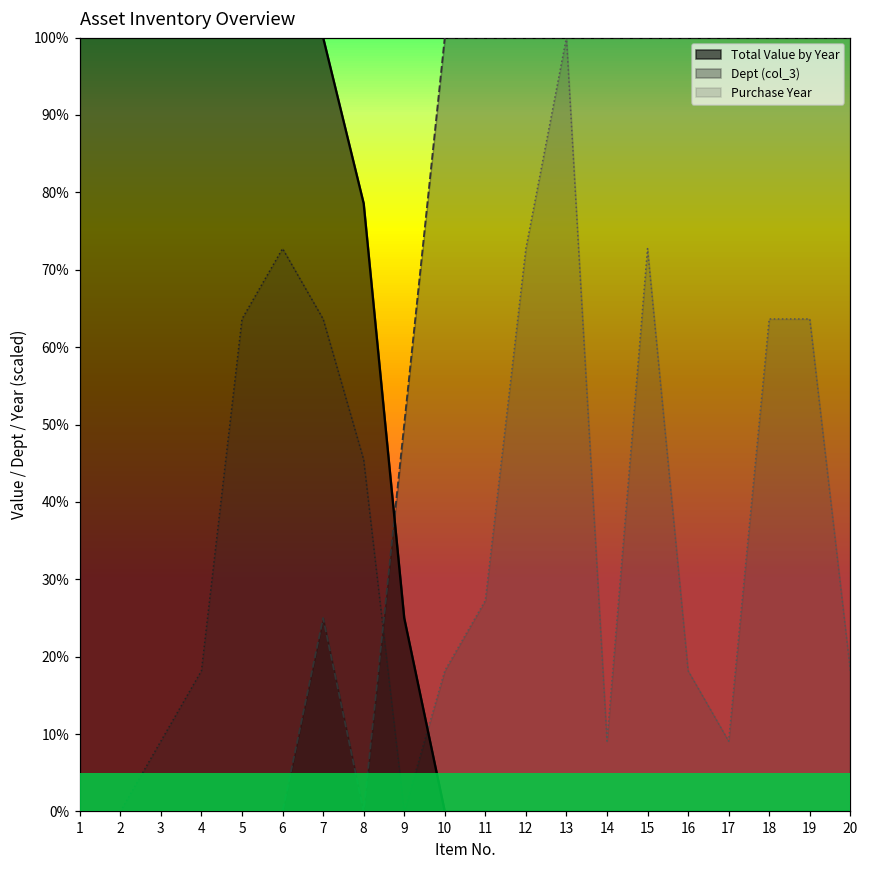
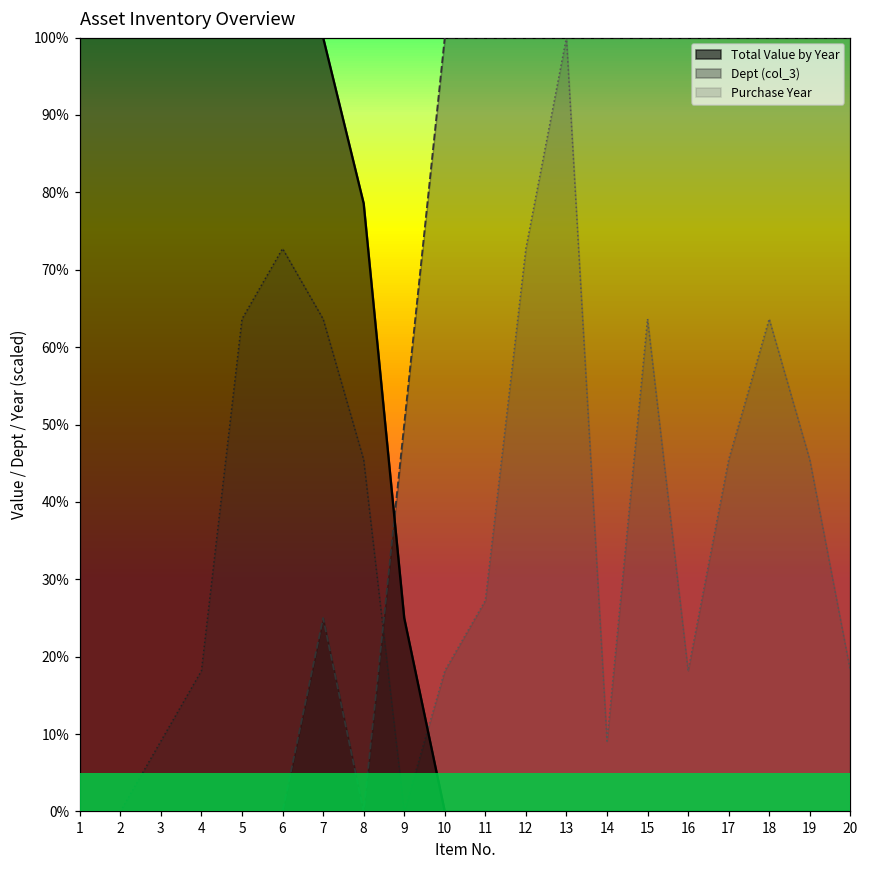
Purchase Year, 15: 73% -> 64%
Purchase Year, 17: 9% -> 45%
Purchase Year, 19: 64% -> 45%
